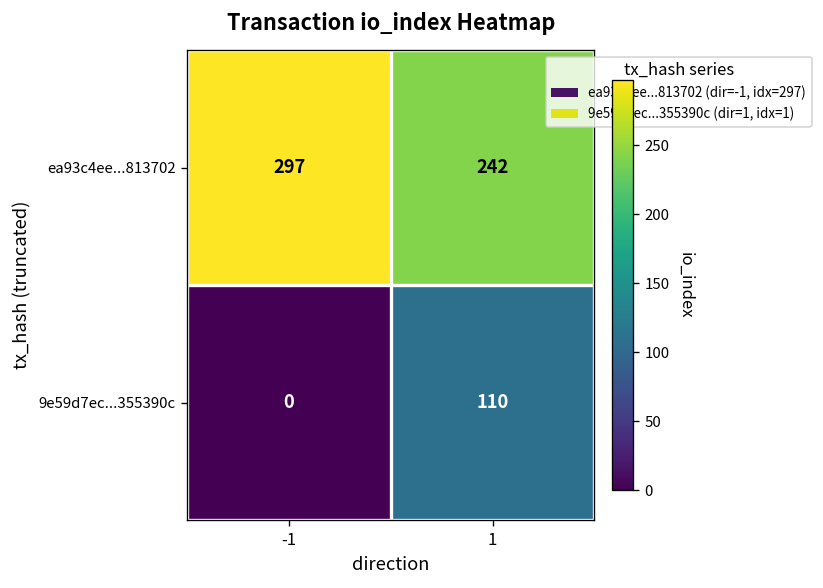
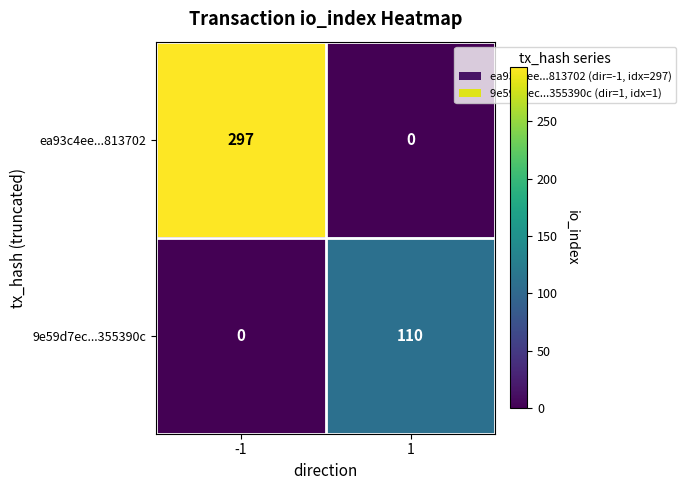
ea93c4ee...813702, 1: 242 -> 0
